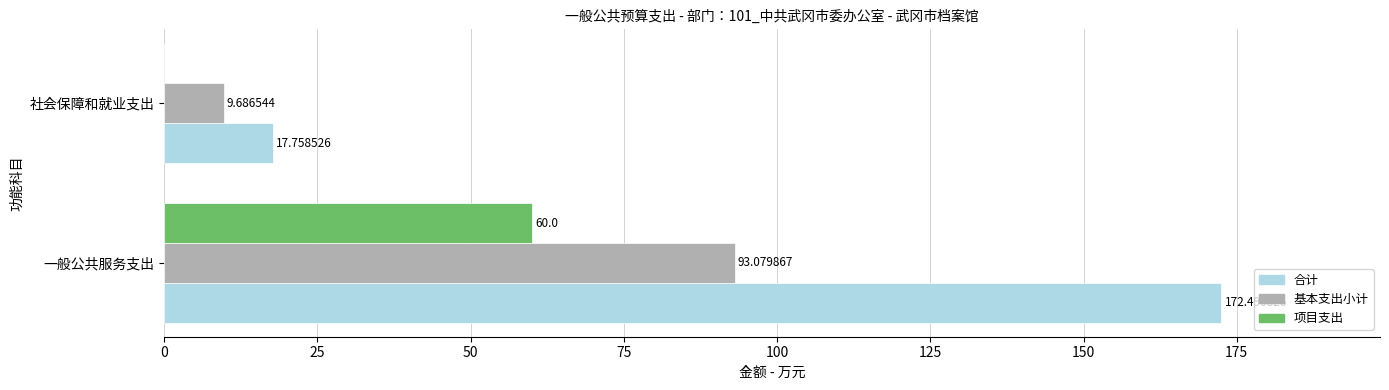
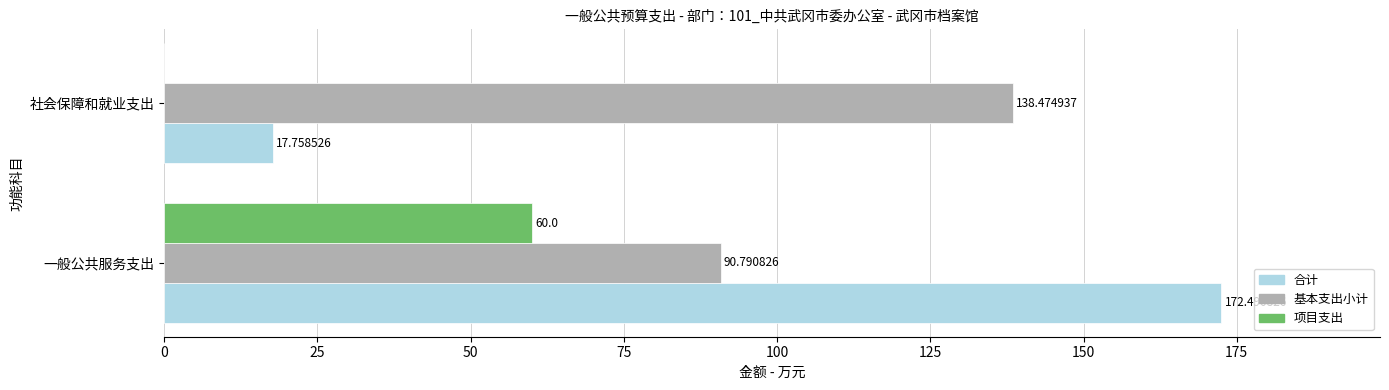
基本支出小计, 社会保障和就业支出: 9.686544 -> 138.474937
基本支出小计, 一般公共服务支出: 93.079867 -> 90.790826
